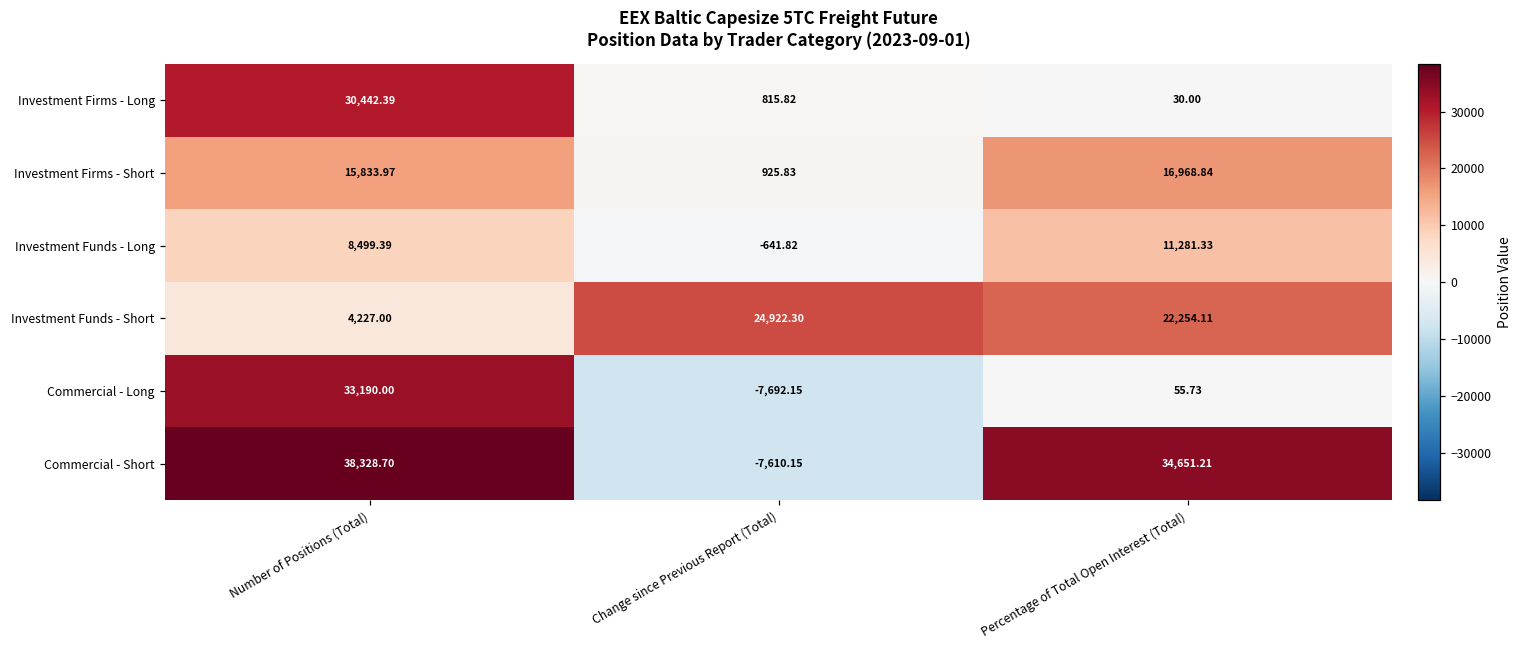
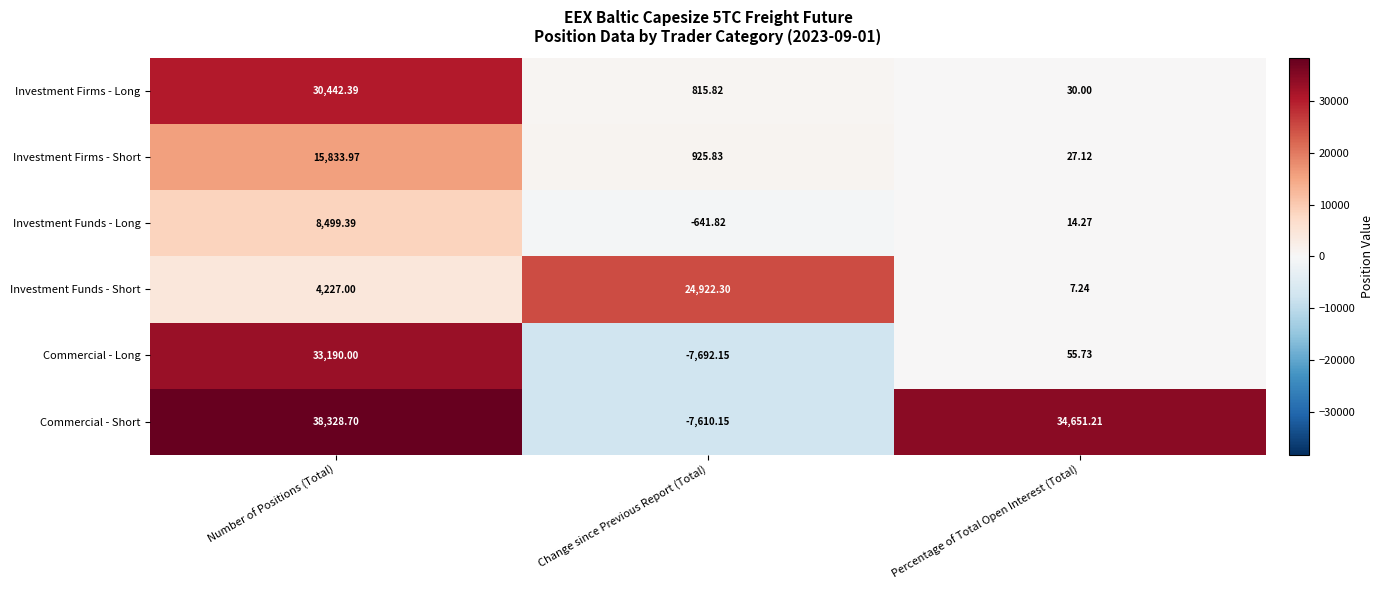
Investment Firms - Short, Percentage of Total Open Interest (Total): 16,968.84 -> 27.12
Investment Funds - Long, Percentage of Total Open Interest (Total): 11,281.33 -> 14.27
Investment Funds - Short, Percentage of Total Open Interest (Total): 22,254.11 -> 7.24
